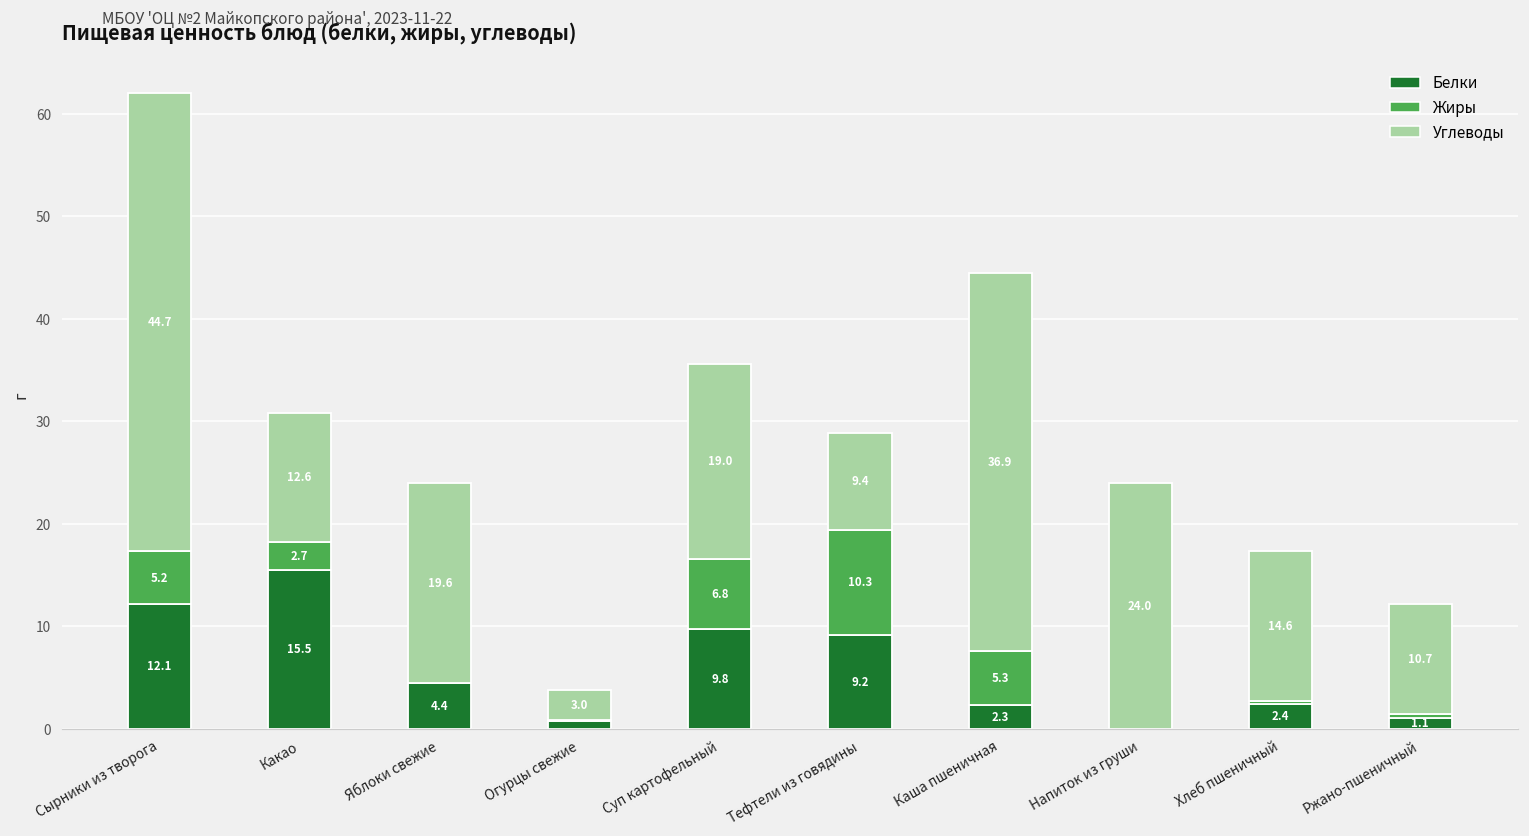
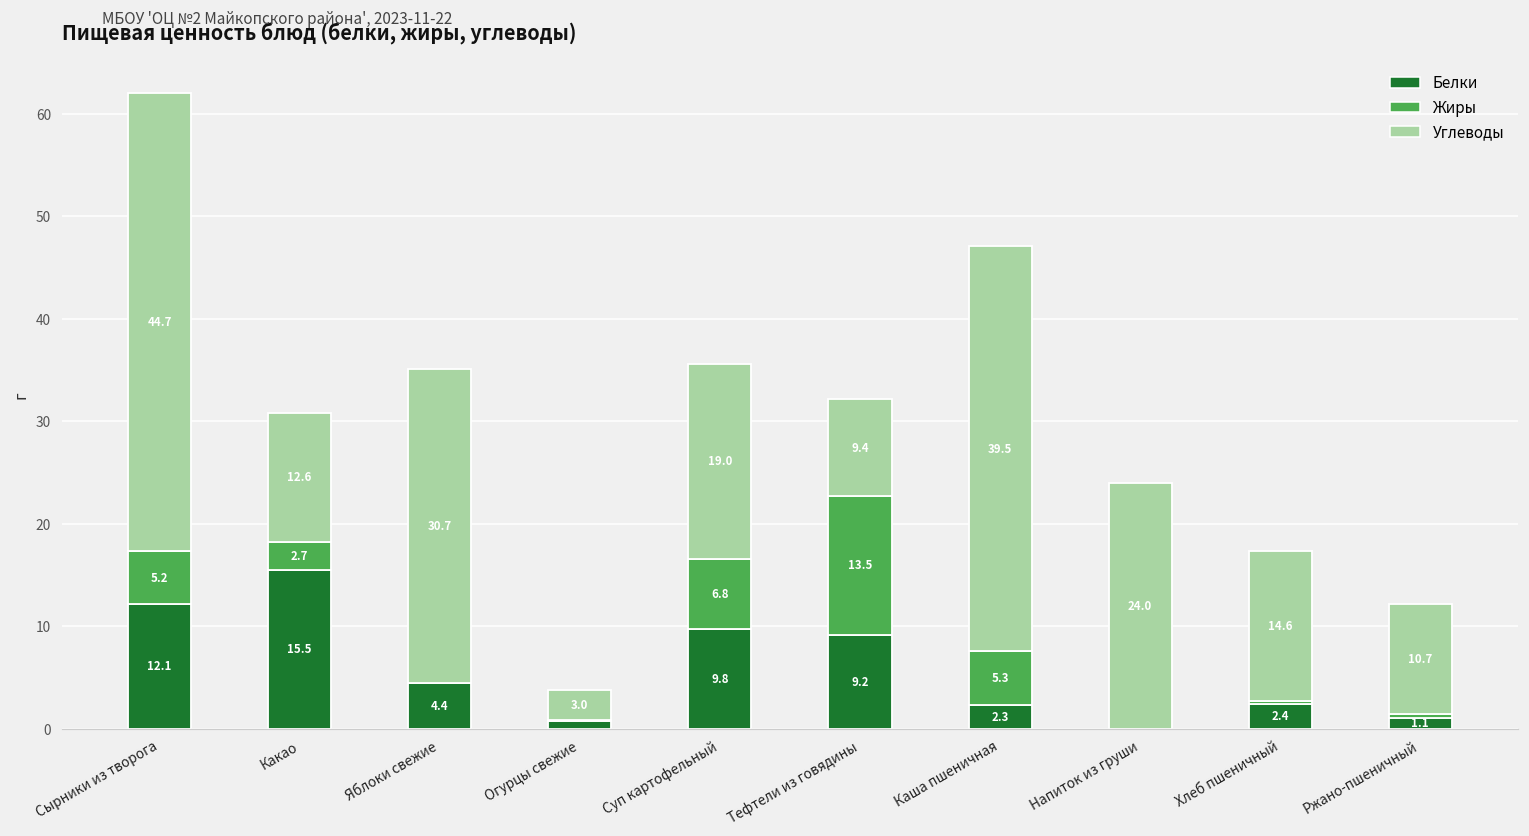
Углеводы, Яблоки свежие: 19.6 -> 30.7
Жиры, Тефтели из говядины: 10.3 -> 13.5
Углеводы, Каша пшеничная: 36.9 -> 39.5
